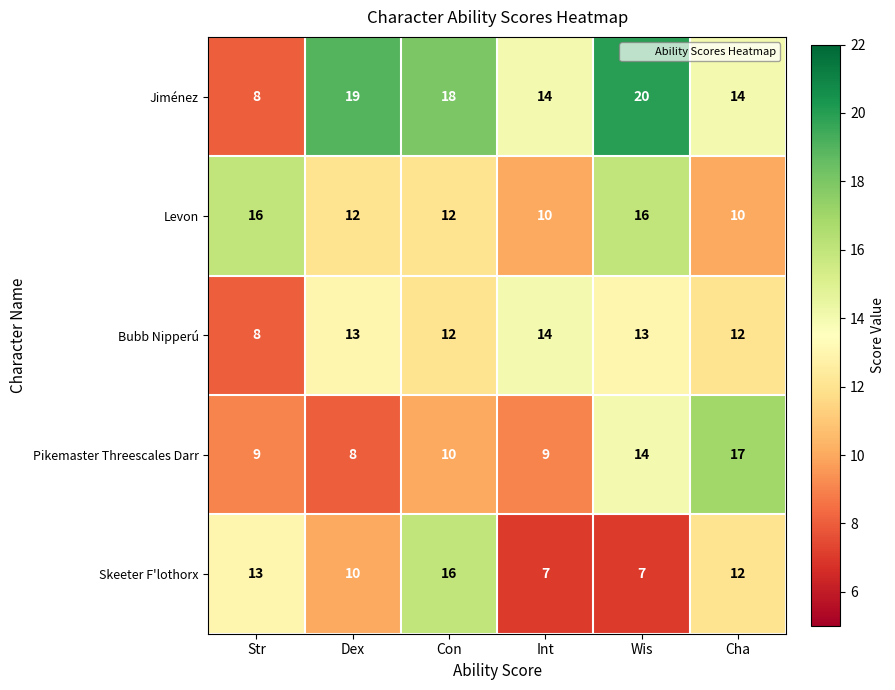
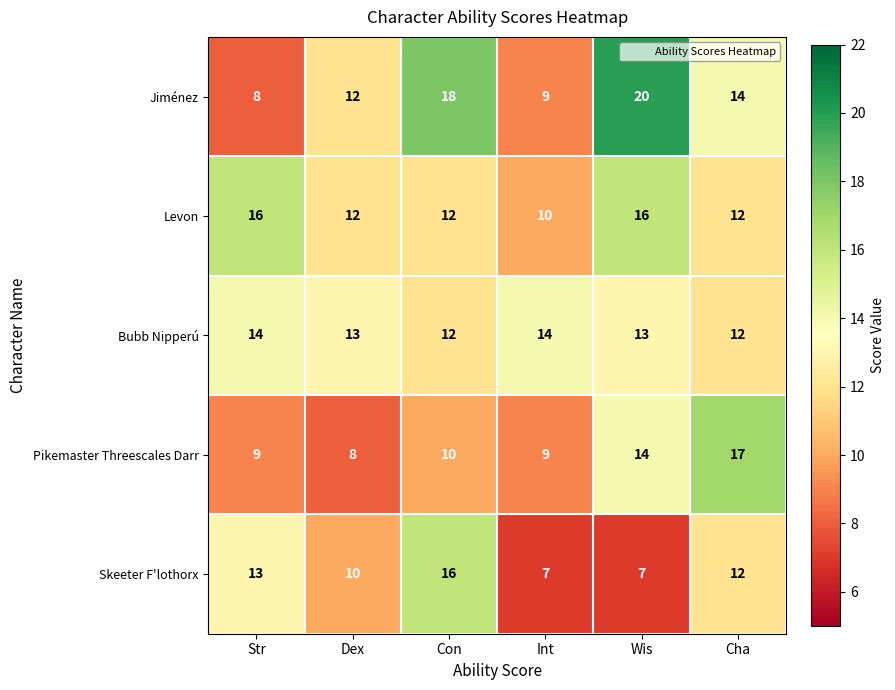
Jiménez, Dex: 19 -> 12
Jiménez, Int: 14 -> 9
Levon, Cha: 10 -> 12
Bubb Nipperú, Str: 8 -> 14
